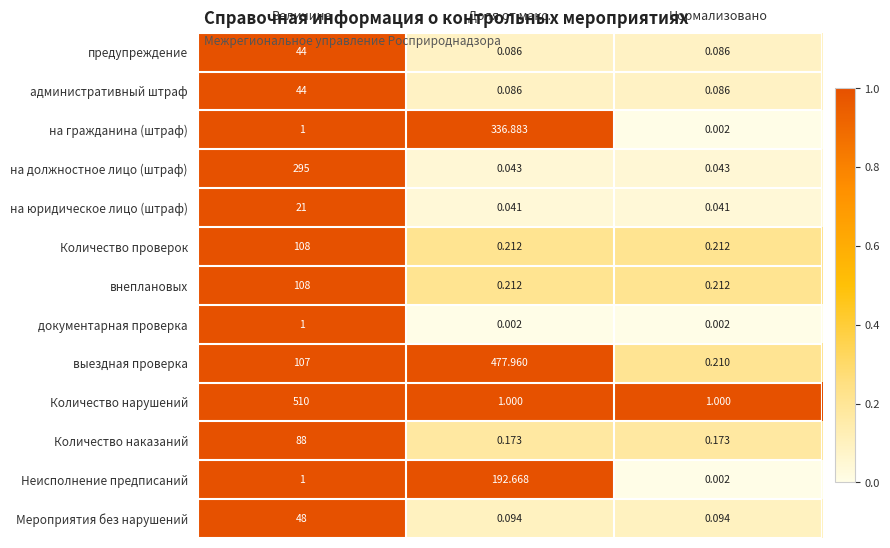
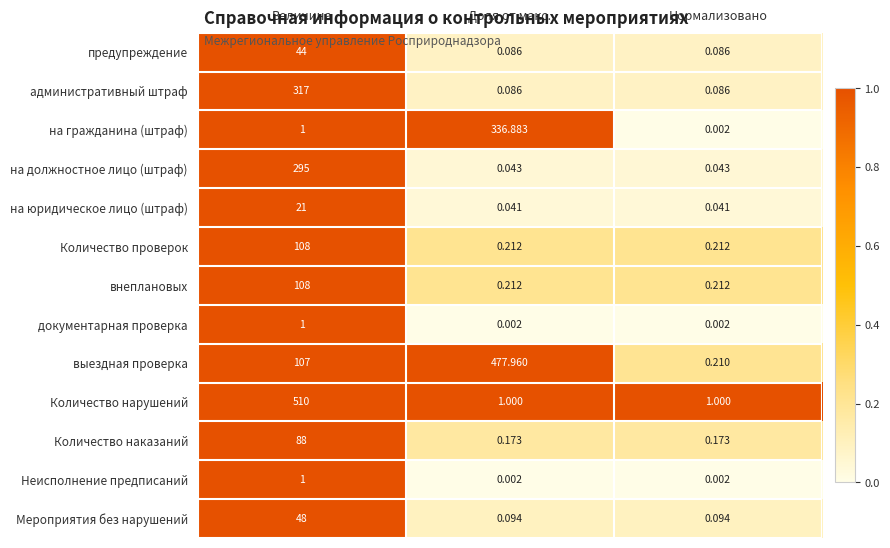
административный штраф, Величина: 44 -> 317
Неисполнение предписаний, Доля от макс.: 192.668 -> 0.002
